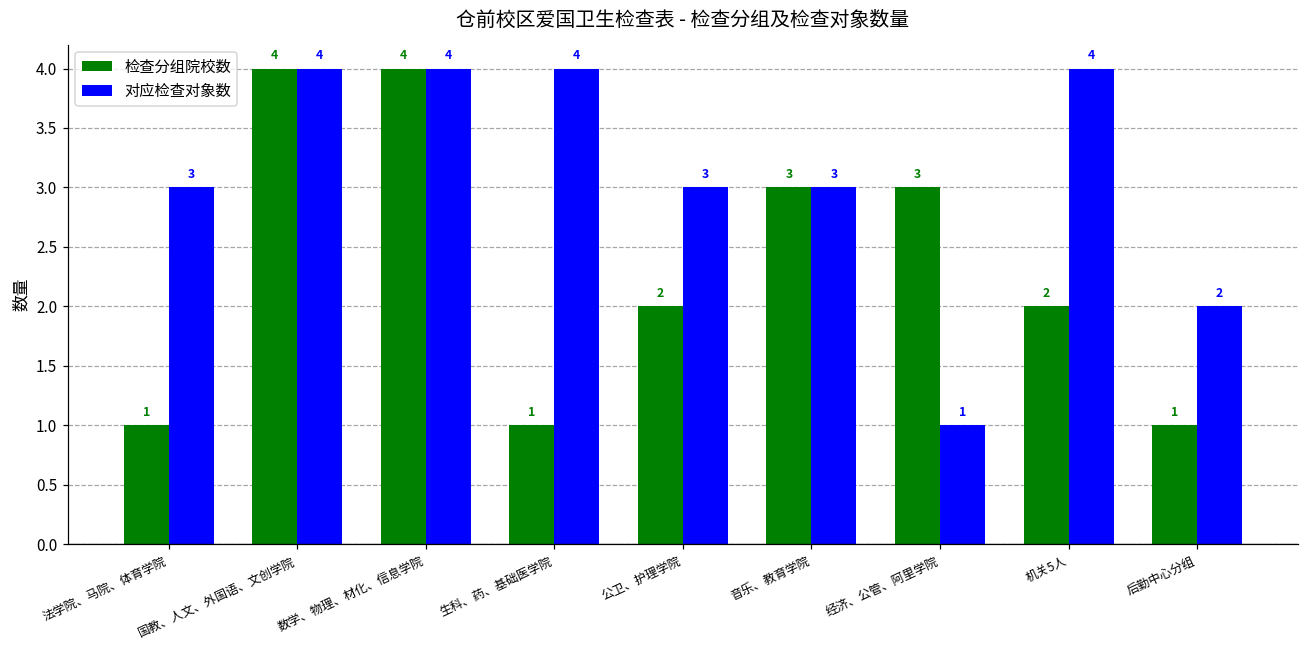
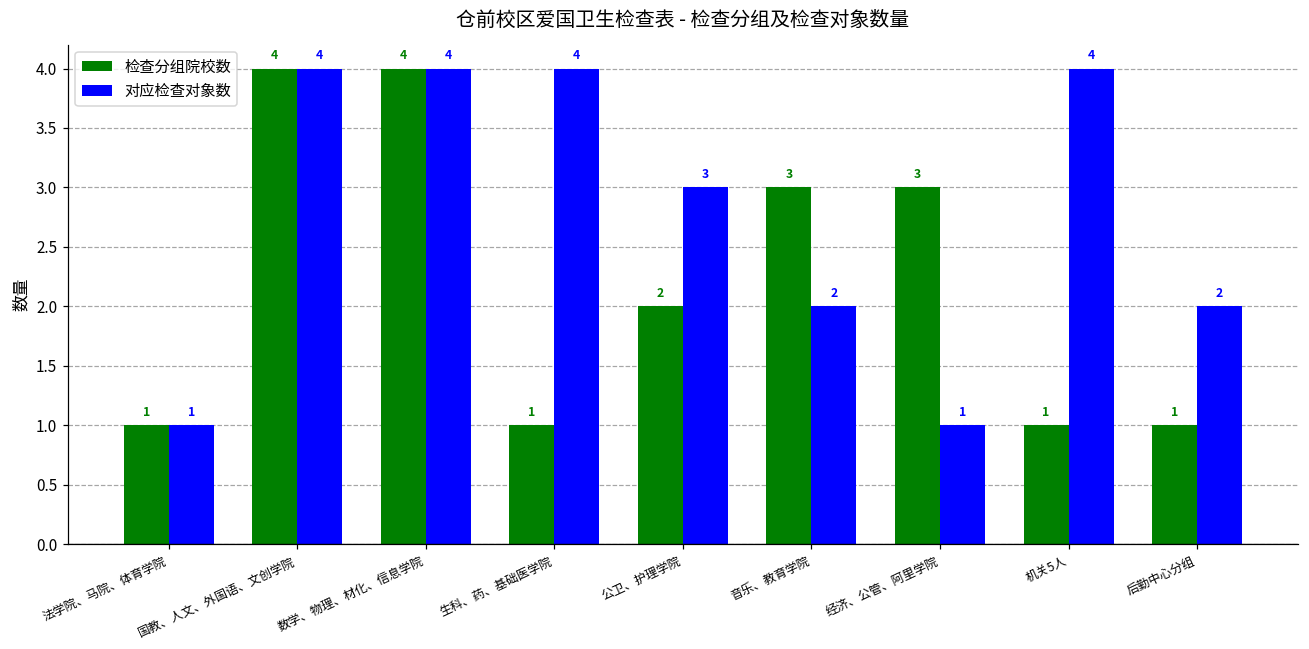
对应检查对象数, 法学院、马院、体育学院: 3 -> 1
对应检查对象数, 音乐、教育学院: 3 -> 2
检查分组院校数, 机关5人: 2 -> 1
